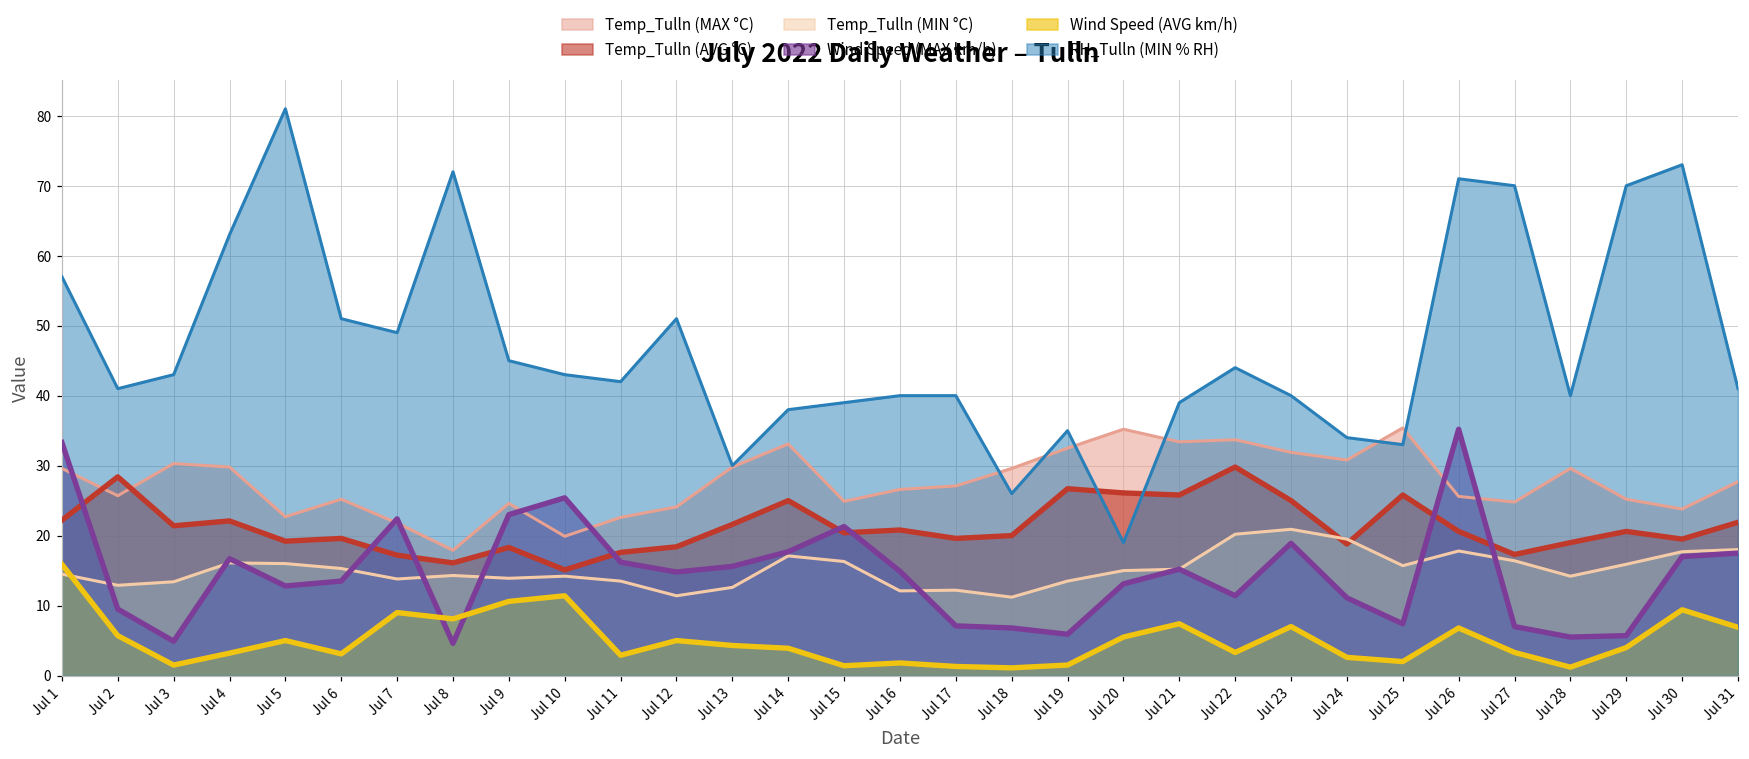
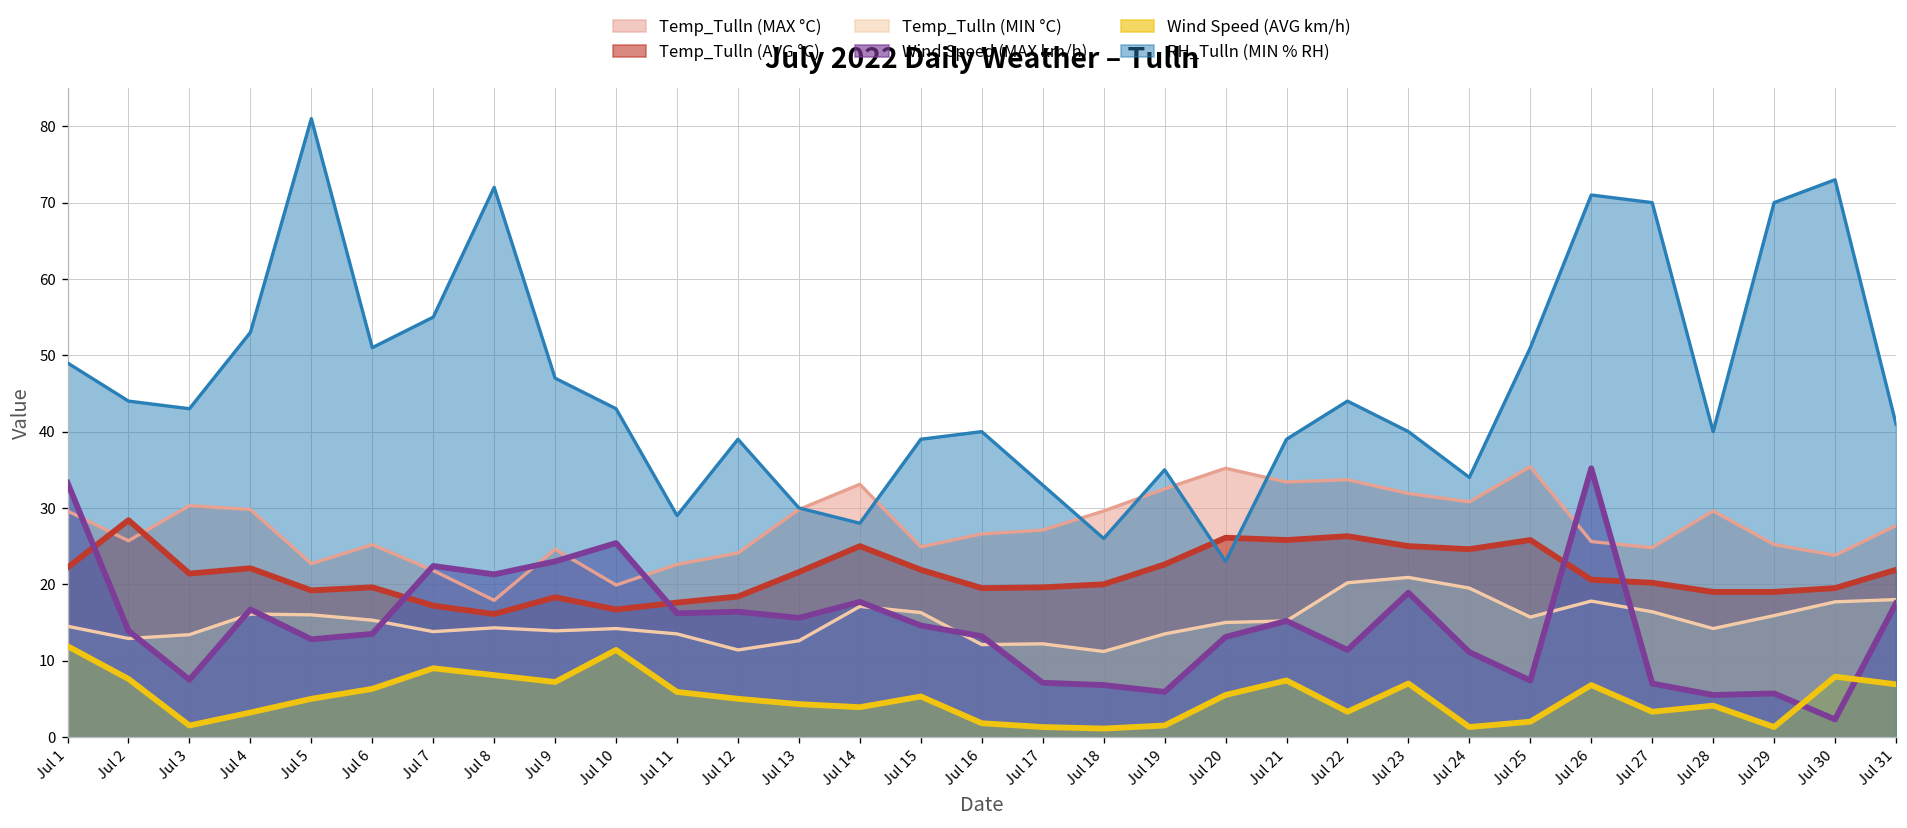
Wind Speed (AVG km/h), Jul 1: 16 -> 12
RH_Tulln (MIN % RH), Jul 1: 57 -> 49
Wind Speed (MAX km/h), Jul 2: 10 -> 14
Wind Speed (AVG km/h), Jul 2: 6 -> 8
RH_Tulln (MIN % RH), Jul 2: 41 -> 44
Wind Speed (MAX km/h), Jul 3: 5 -> 8
RH_Tulln (MIN % RH), Jul 4: 63 -> 53
Wind Speed (AVG km/h), Jul 6: 3 -> 6
RH_Tulln (MIN % RH), Jul 7: 49 -> 55
Wind Speed (MAX km/h), Jul 8: 5 -> 21
Wind Speed (AVG km/h), Jul 9: 11 -> 7
RH_Tulln (MIN % RH), Jul 9: 45 -> 47
Temp_Tulln (AVG °C), Jul 10: 15 -> 17
Wind Speed (AVG km/h), Jul 11: 3 -> 6
RH_Tulln (MIN % RH), Jul 11: 42 -> 29
Wind Speed (MAX km/h), Jul 12: 15 -> 16
RH_Tulln (MIN % RH), Jul 12: 51 -> 39
RH_Tulln (MIN % RH), Jul 14: 38 -> 28
Temp_Tulln (AVG °C), Jul 15: 20 -> 22
Wind Speed (MAX km/h), Jul 15: 21 -> 15
Wind Speed (AVG km/h), Jul 15: 1 -> 5
Temp_Tulln (AVG °C), Jul 16: 21 -> 20
Wind Speed (MAX km/h), Jul 16: 15 -> 13
RH_Tulln (MIN % RH), Jul 17: 40 -> 33
Temp_Tulln (AVG °C), Jul 19: 27 -> 23
RH_Tulln (MIN % RH), Jul 20: 19 -> 23
Temp_Tulln (AVG °C), Jul 22: 30 -> 26
Temp_Tulln (AVG °C), Jul 24: 19 -> 25
Wind Speed (AVG km/h), Jul 24: 3 -> 1
RH_Tulln (MIN % RH), Jul 25: 33 -> 51
Temp_Tulln (AVG °C), Jul 27: 17 -> 20
Wind Speed (AVG km/h), Jul 28: 1 -> 4
Temp_Tulln (AVG °C), Jul 29: 21 -> 19
Wind Speed (AVG km/h), Jul 29: 4 -> 1
Wind Speed (MAX km/h), Jul 30: 17 -> 2
Wind Speed (AVG km/h), Jul 30: 9 -> 8
